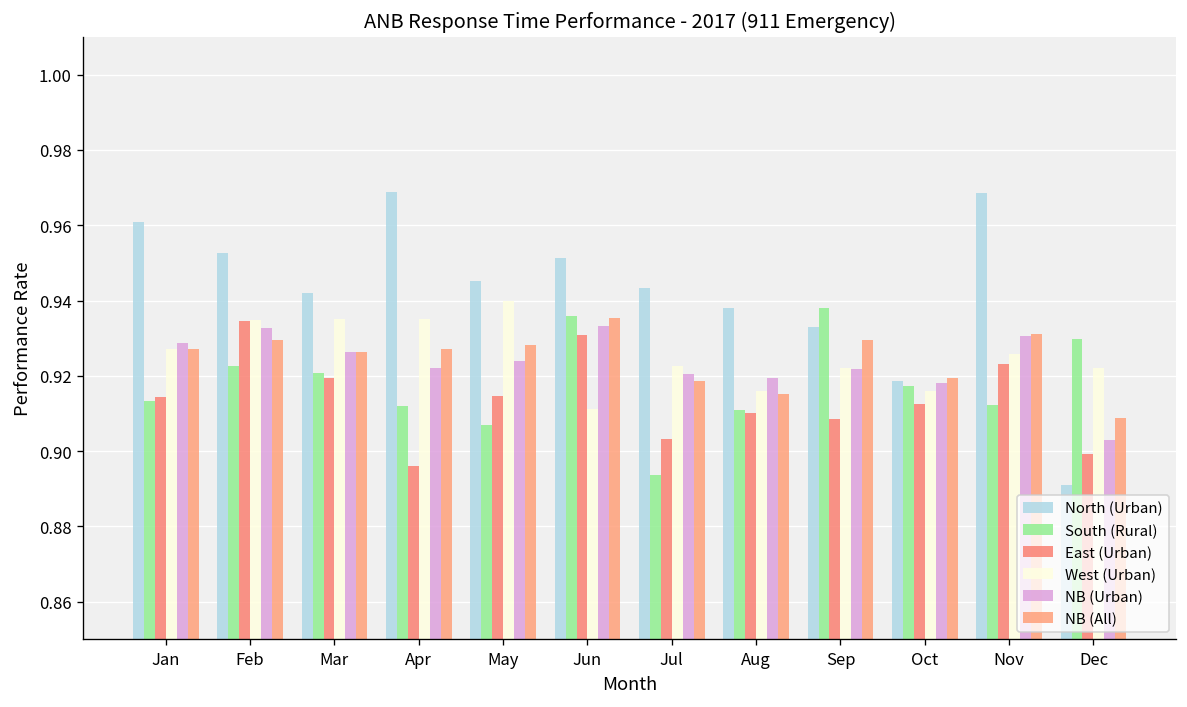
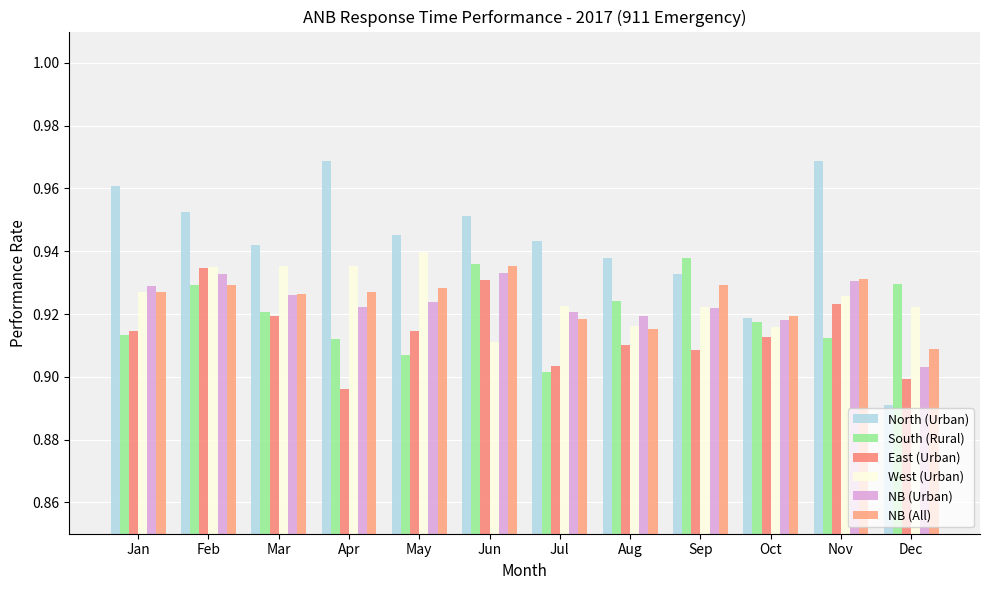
South (Rural), Feb: 0.923 -> 0.929
South (Rural), Jul: 0.894 -> 0.901
South (Rural), Aug: 0.911 -> 0.924
